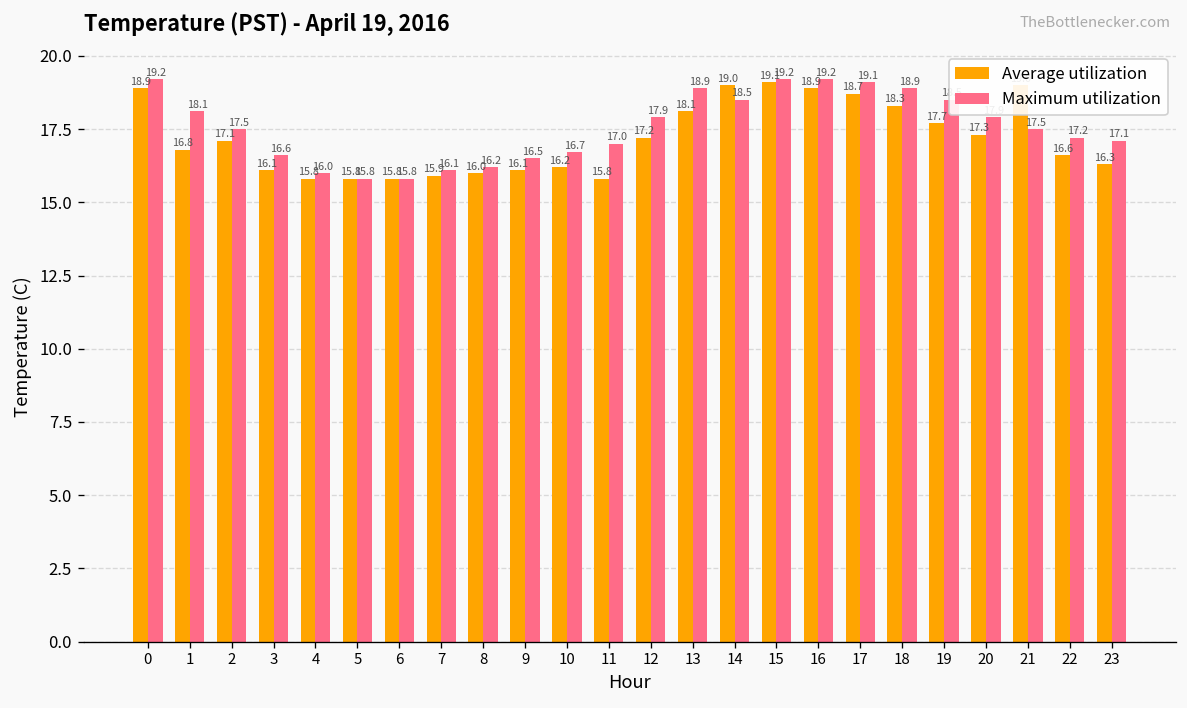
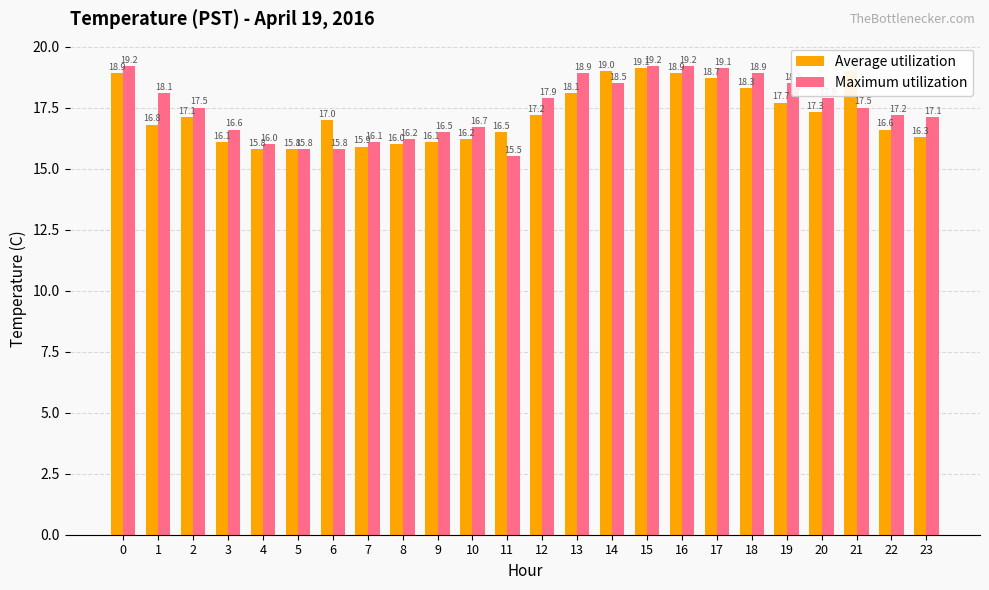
Average utilization, 6: 15.8 -> 17.0
Average utilization, 11: 15.8 -> 16.5
Maximum utilization, 11: 17.0 -> 15.5
